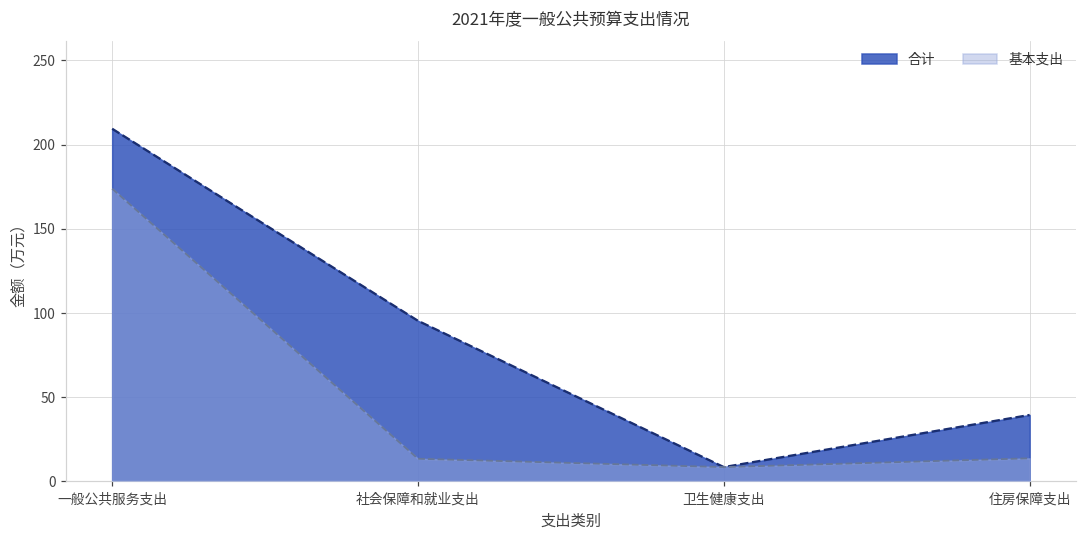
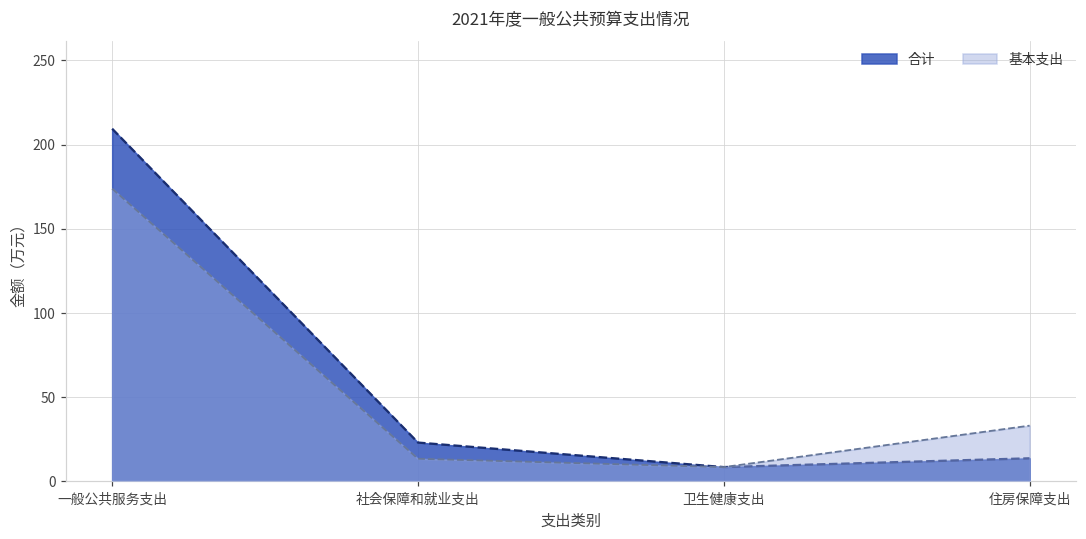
合计, 社会保障和就业支出: 95 -> 23
合计, 住房保障支出: 39 -> 14
基本支出, 住房保障支出: 14 -> 33
